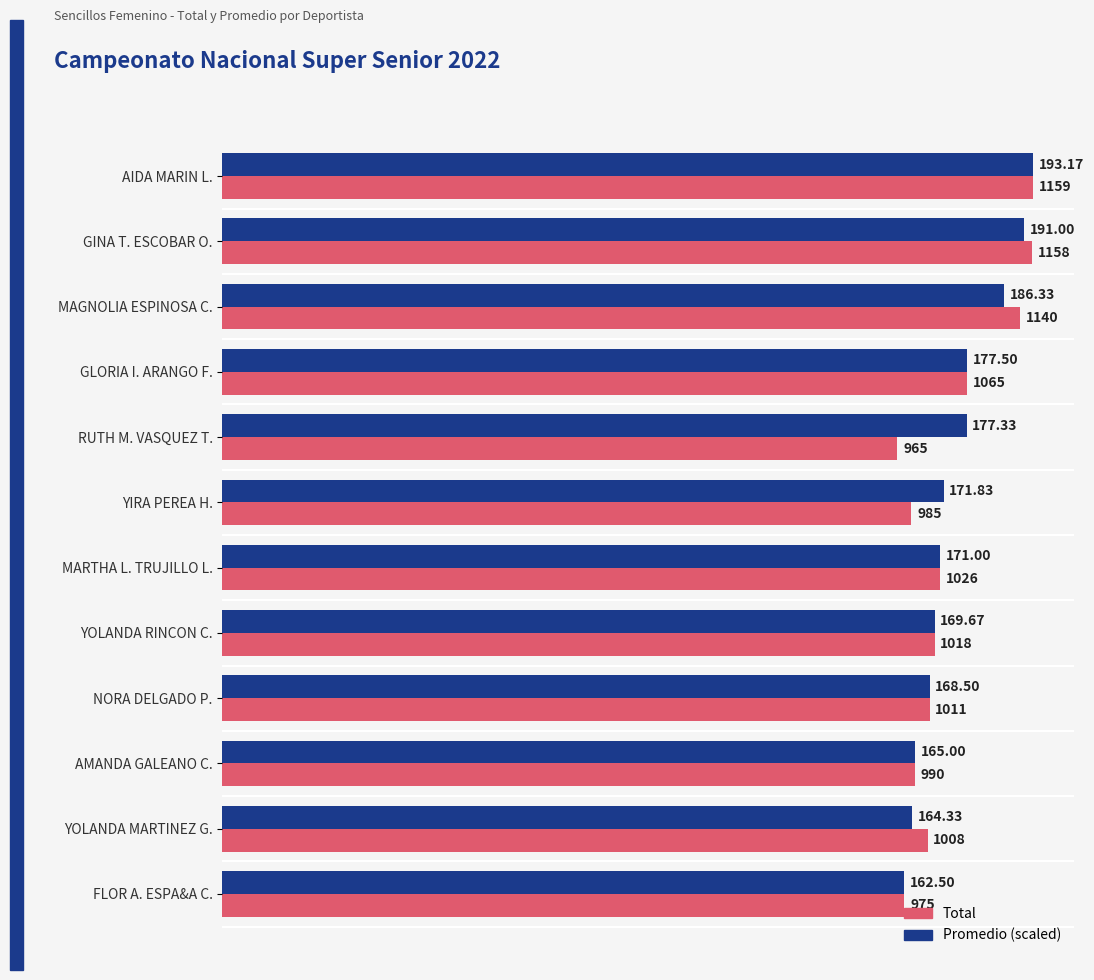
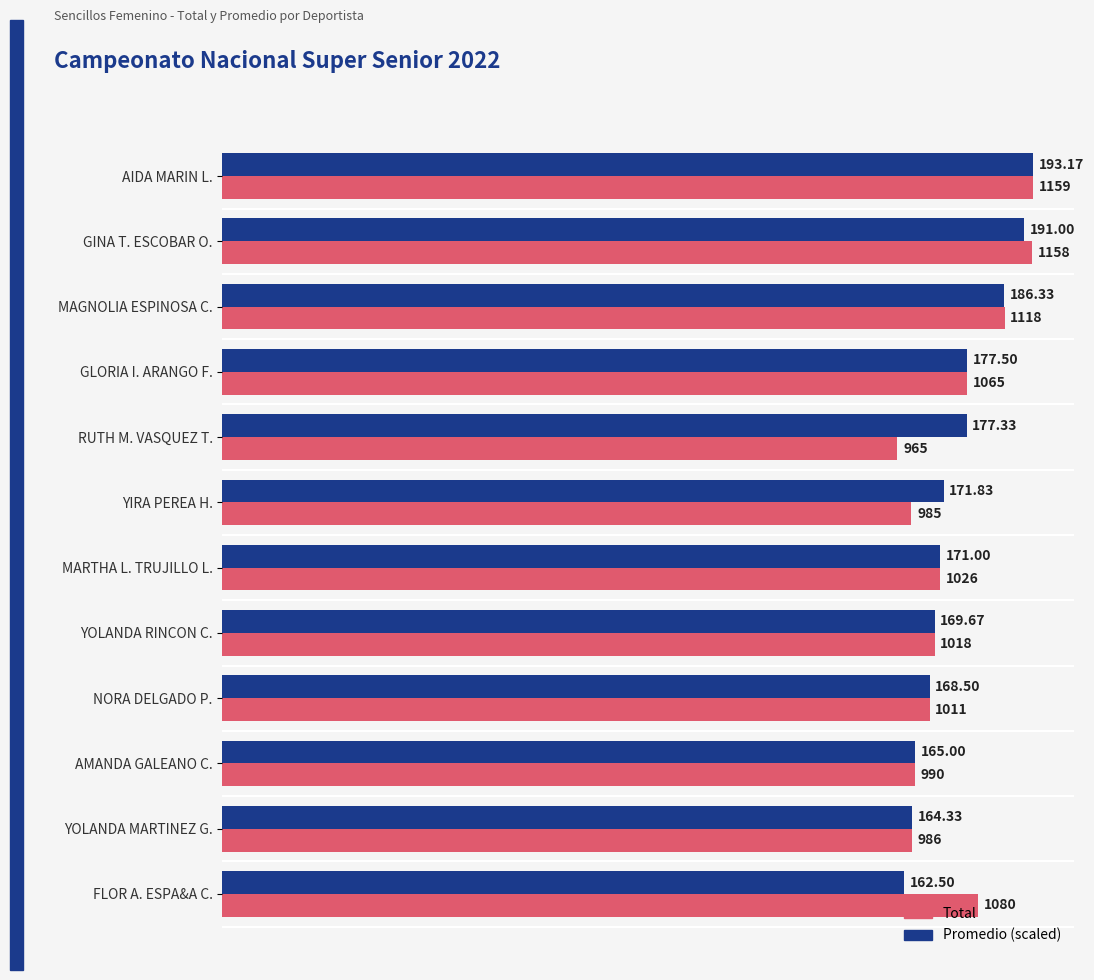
Total, MAGNOLIA ESPINOSA C.: 1140 -> 1118
Total, YOLANDA MARTINEZ G.: 1008 -> 986
Total, FLOR A. ESPA&A C.: 975 -> 1080
